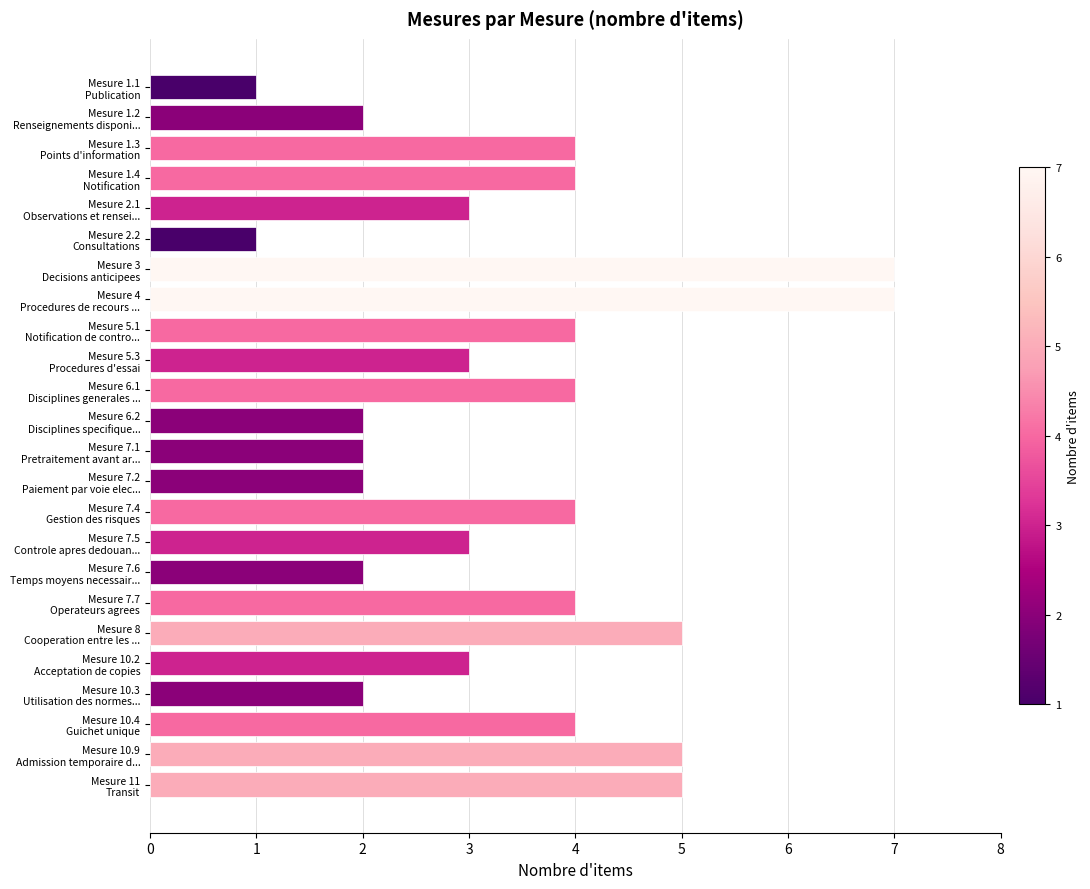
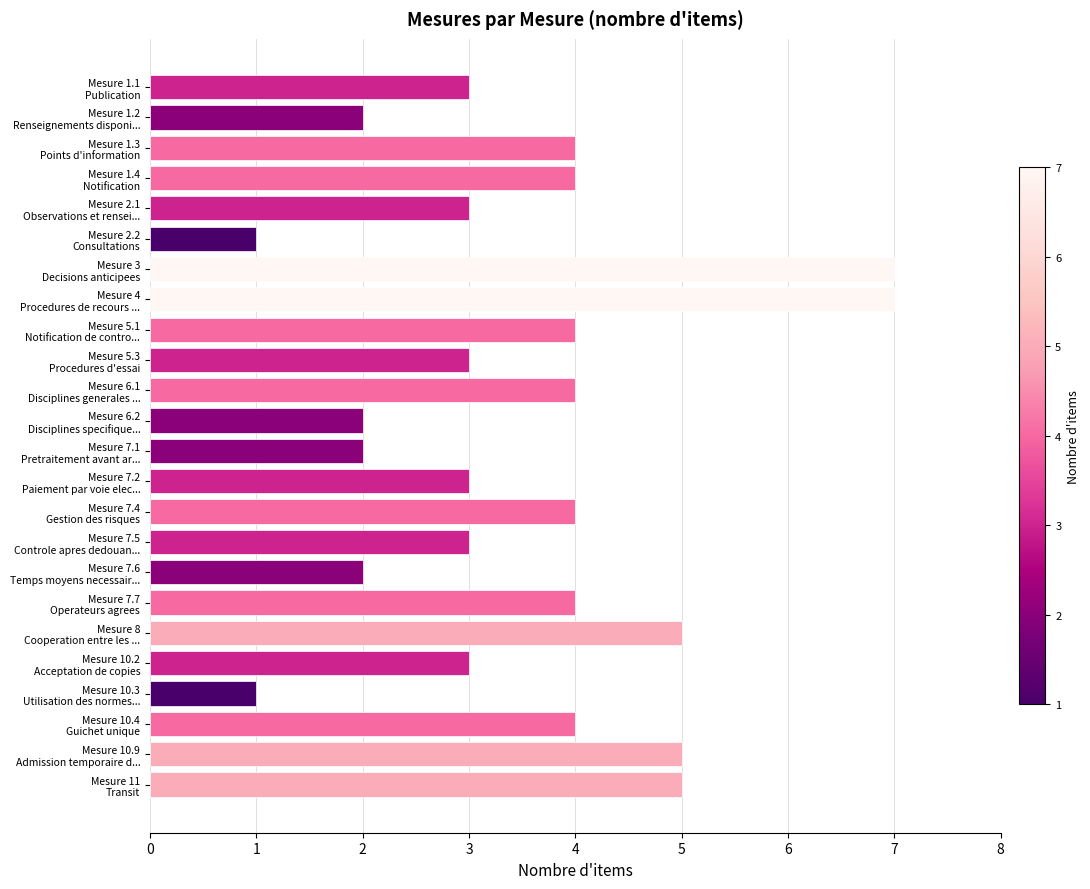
Mesure 1.1 Publication: 1 -> 3
Mesure 7.2 Paiement par voie elec...: 2 -> 3
Mesure 10.3 Utilisation des normes...: 2 -> 1
